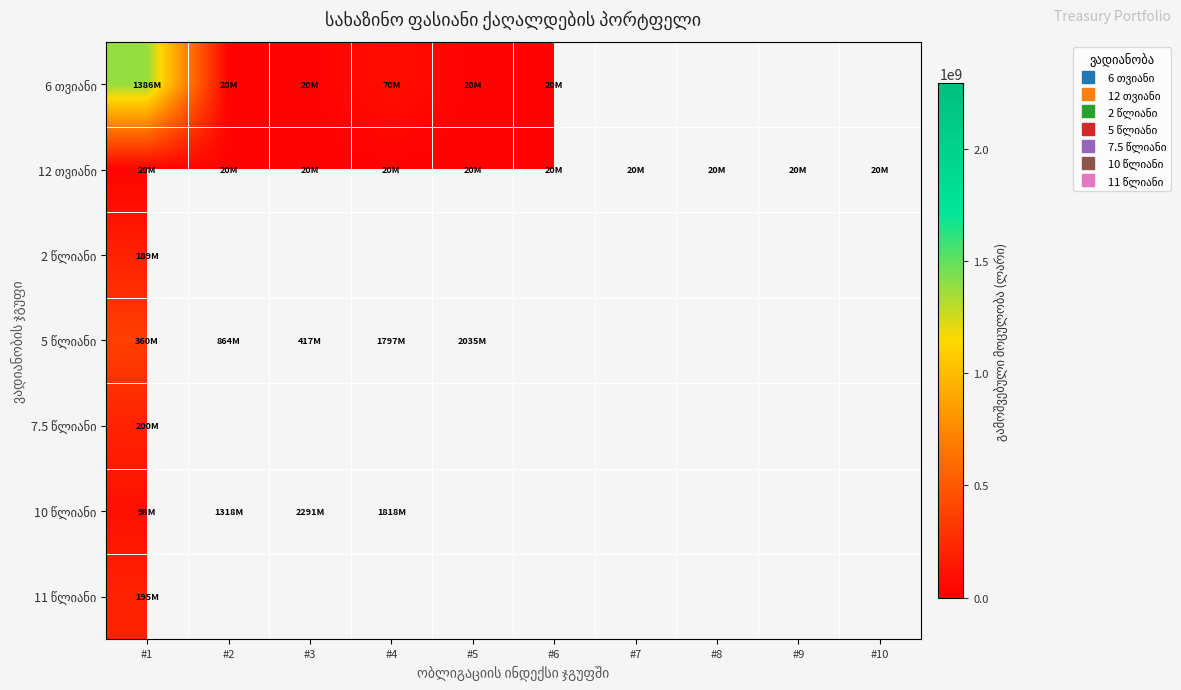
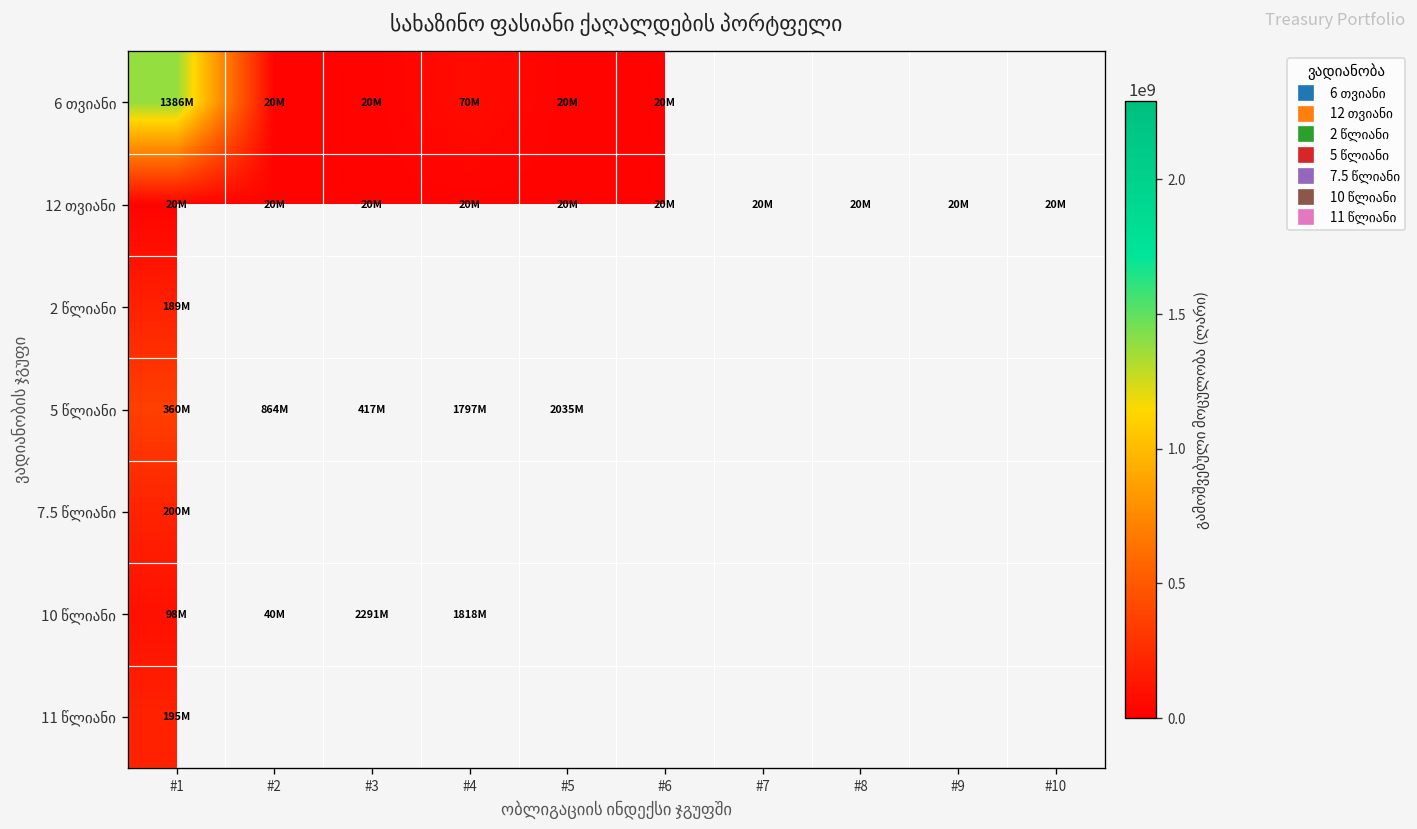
10 წლიანი, #2: 1318M -> 40M
